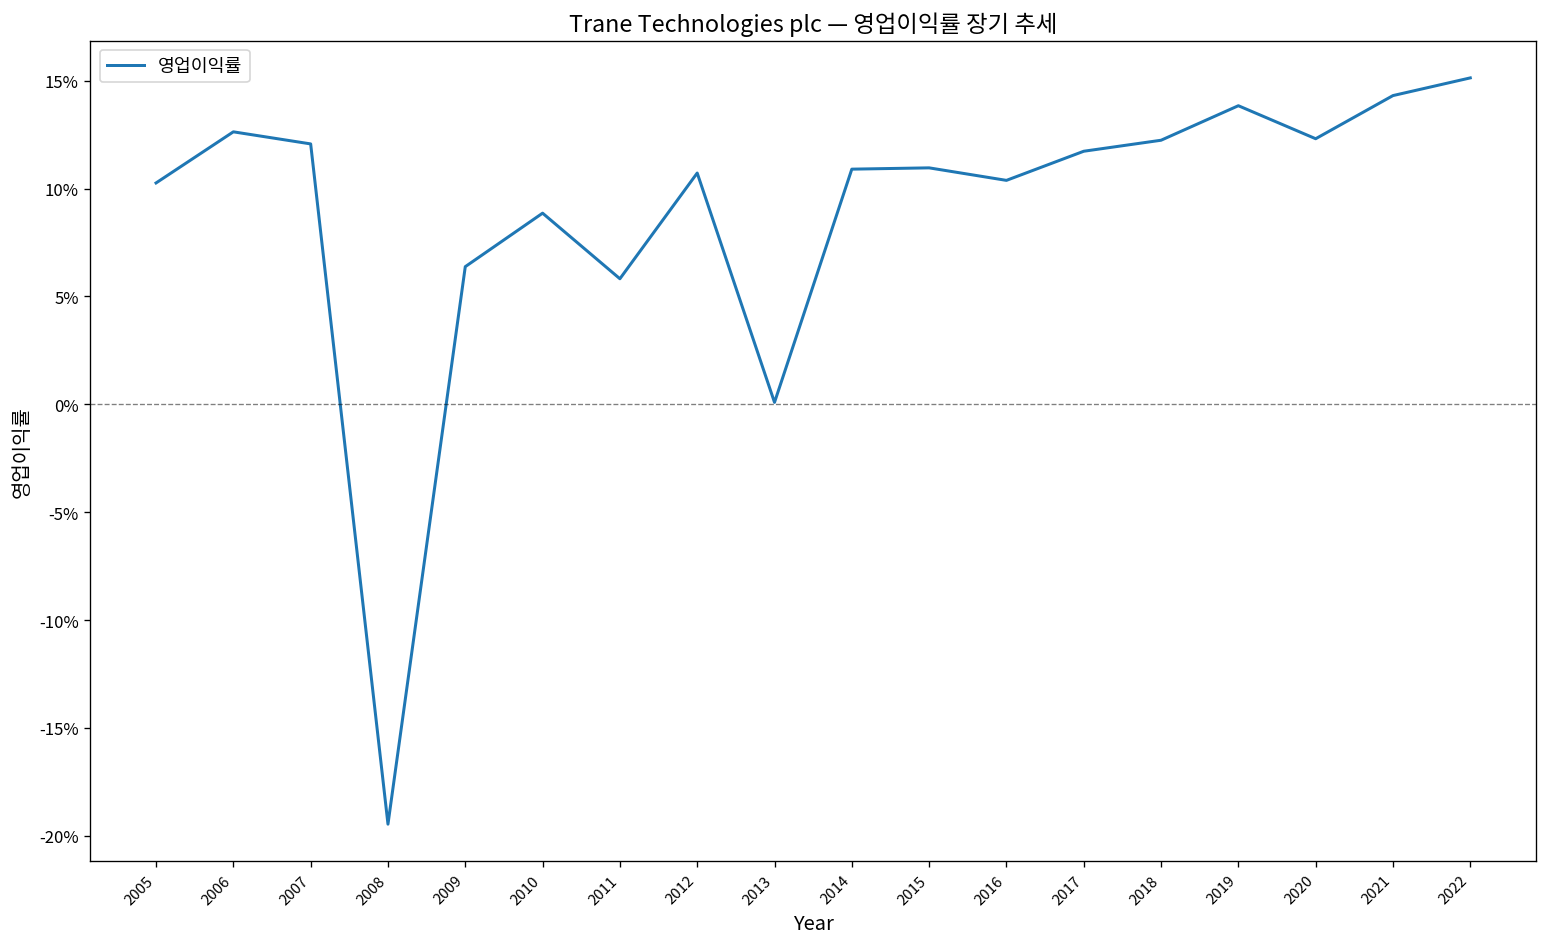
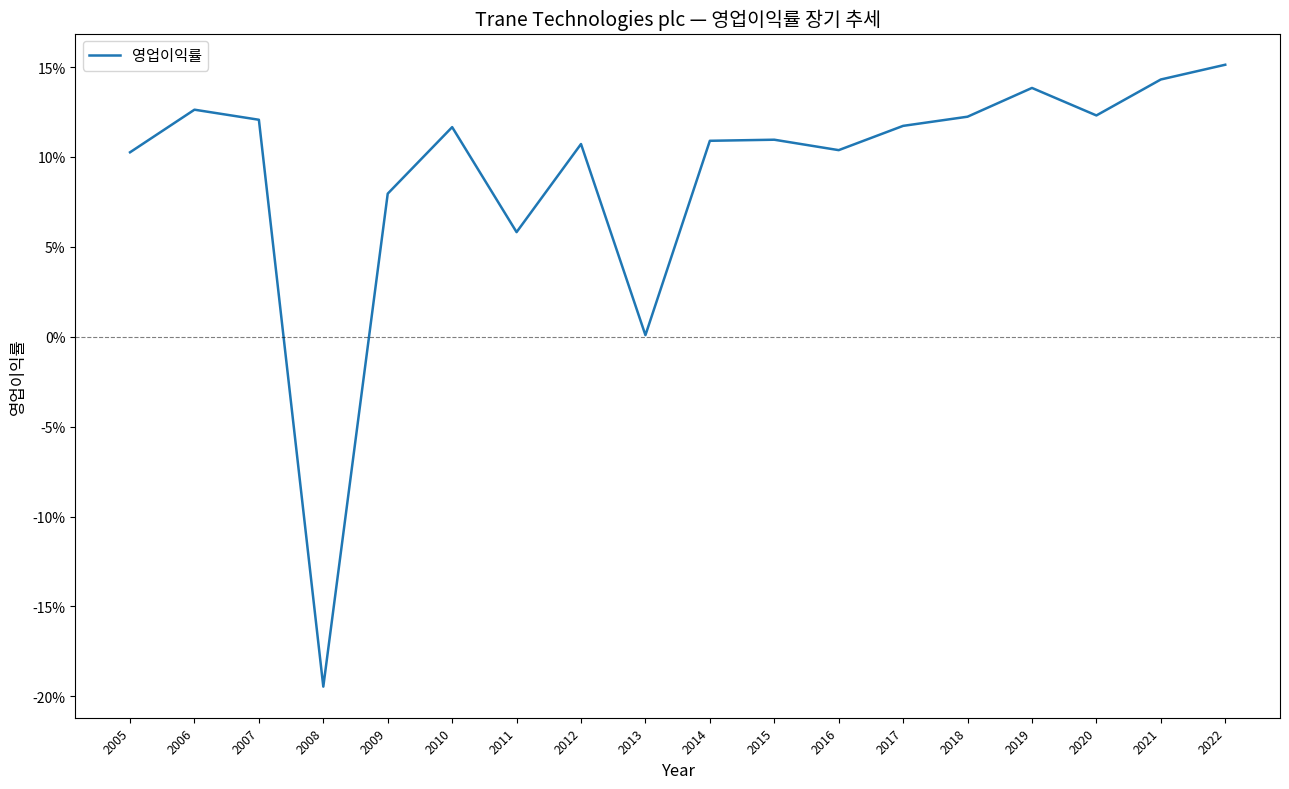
2009: 6.4% -> 8.0%
2010: 8.9% -> 11.7%
